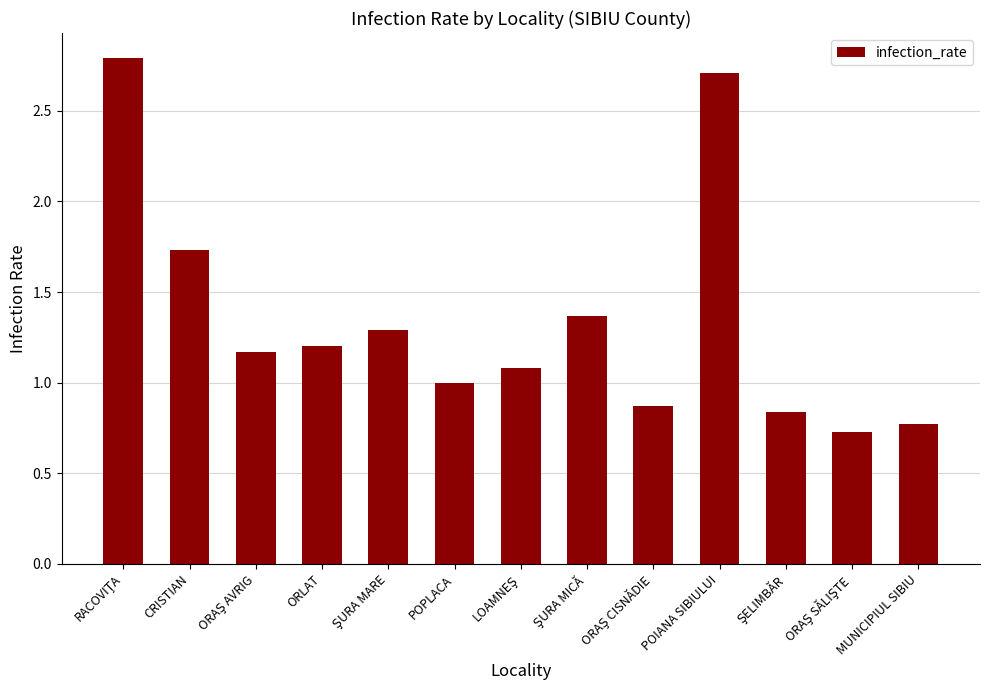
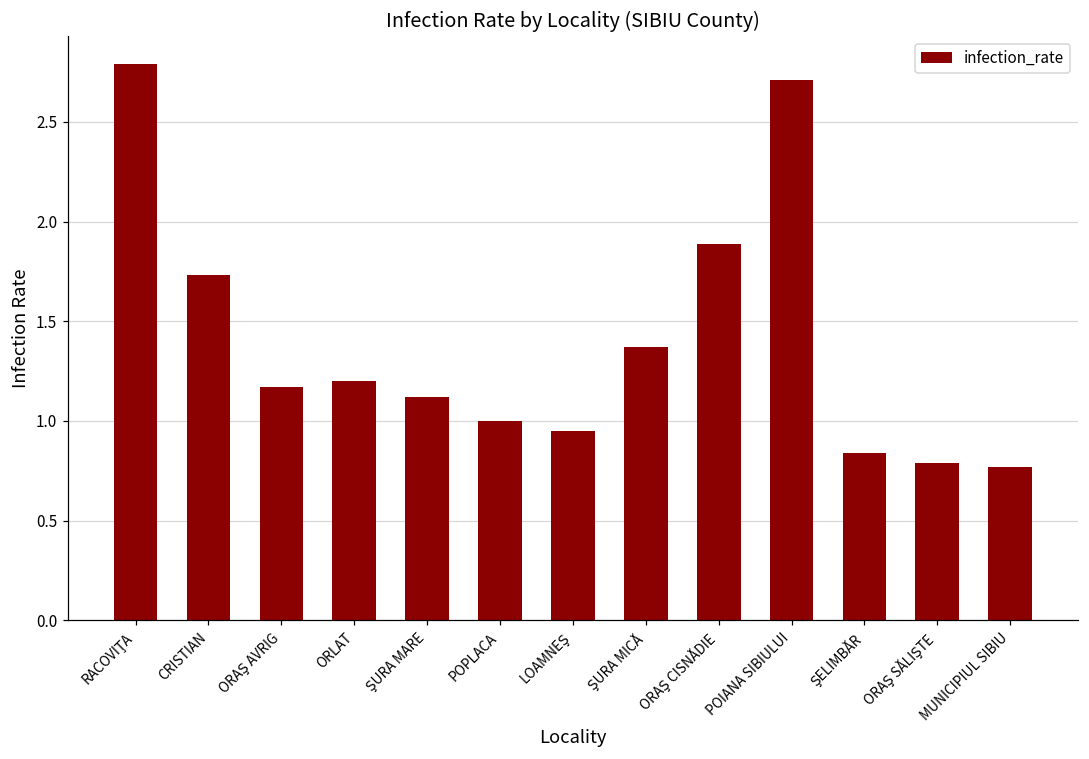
ŞURA MARE: 1.29 -> 1.12
LOAMNEŞ: 1.08 -> 0.95
ORAŞ CISNĂDIE: 0.87 -> 1.89
ORAŞ SĂLIŞTE: 0.73 -> 0.79
